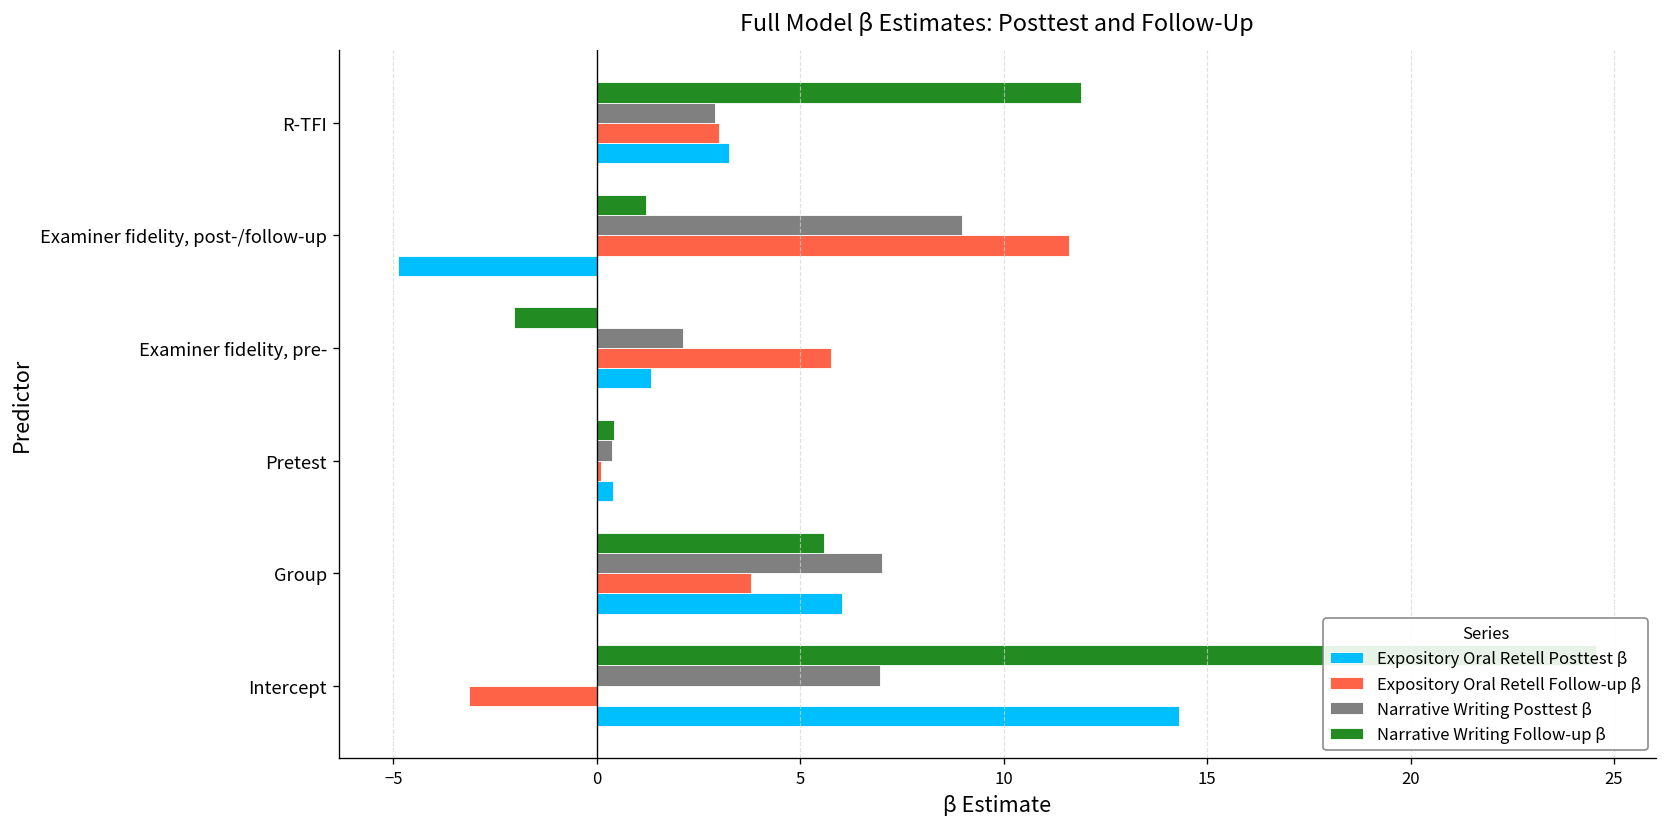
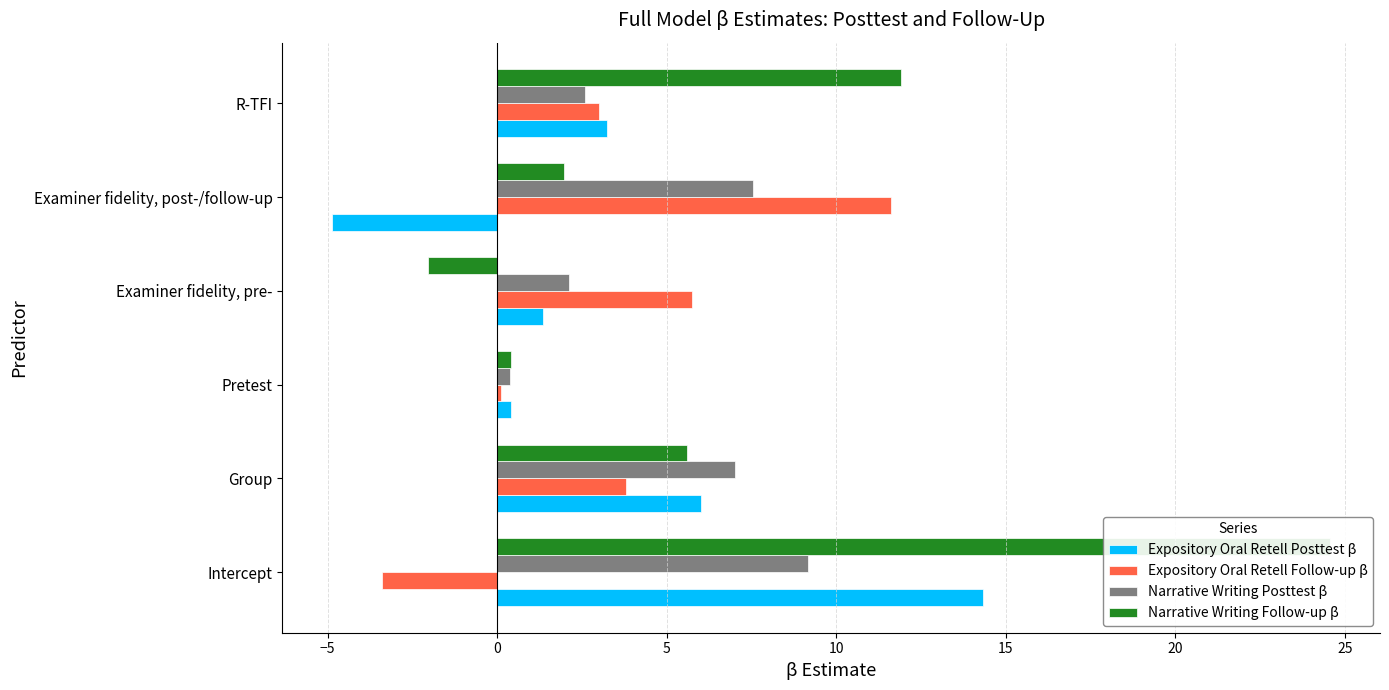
Narrative Writing Posttest β, R-TFI: 2.9 -> 2.6
Narrative Writing Follow-up β, Examiner fidelity, post-/follow-up: 1.2 -> 2.0
Narrative Writing Posttest β, Examiner fidelity, post-/follow-up: 9.0 -> 7.5
Narrative Writing Posttest β, Intercept: 7.0 -> 9.2
Expository Oral Retell Follow-up β, Intercept: -3.1 -> -3.4
